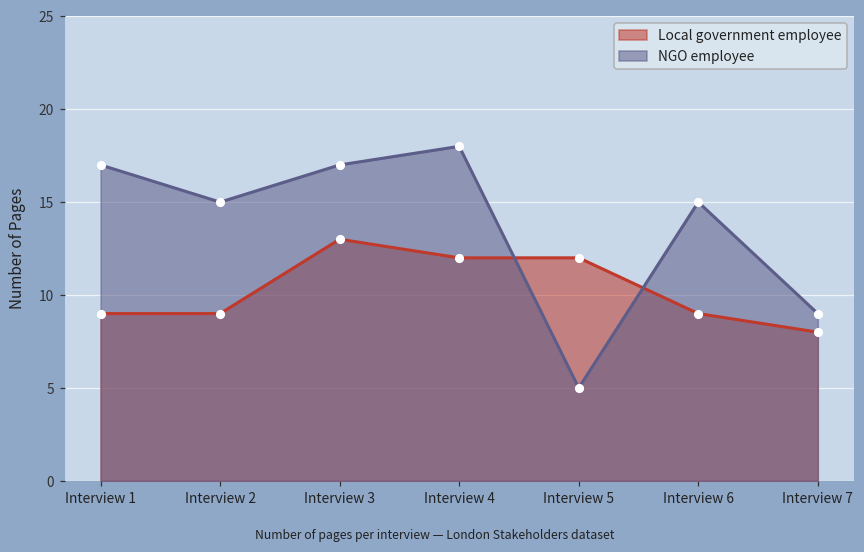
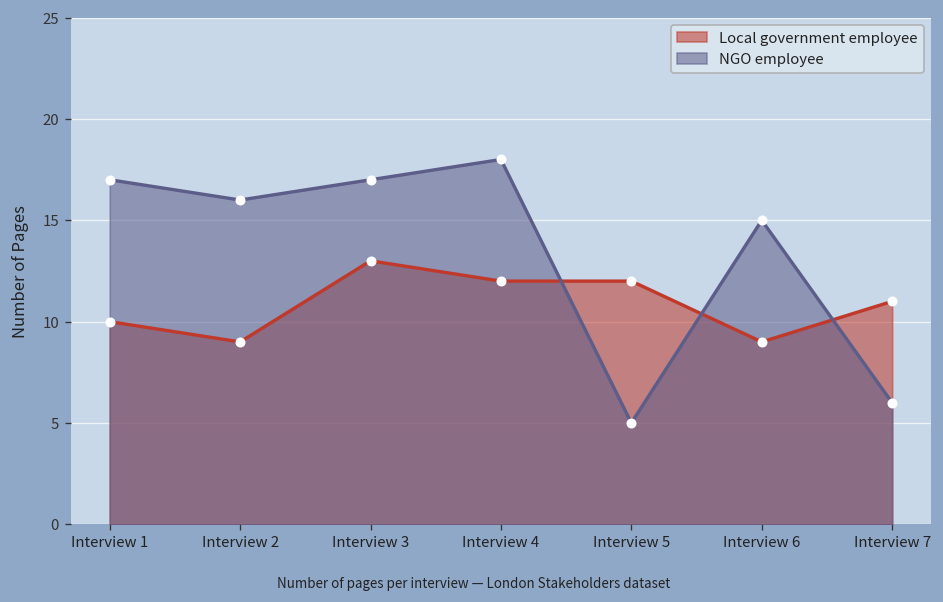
Local government employee, Interview 1: 9 -> 10
NGO employee, Interview 2: 15 -> 16
Local government employee, Interview 7: 8 -> 11
NGO employee, Interview 7: 9 -> 6
